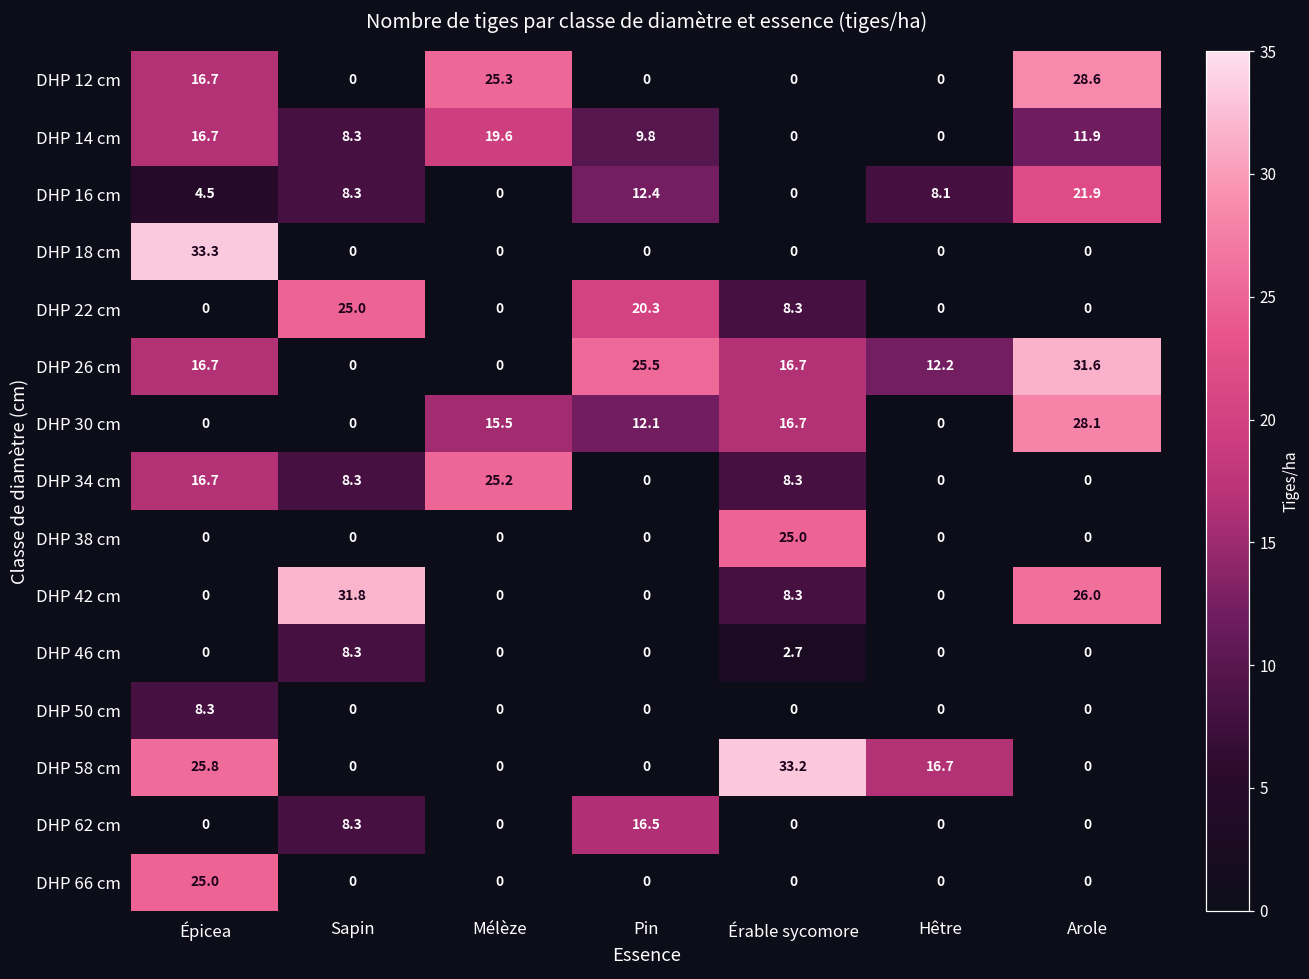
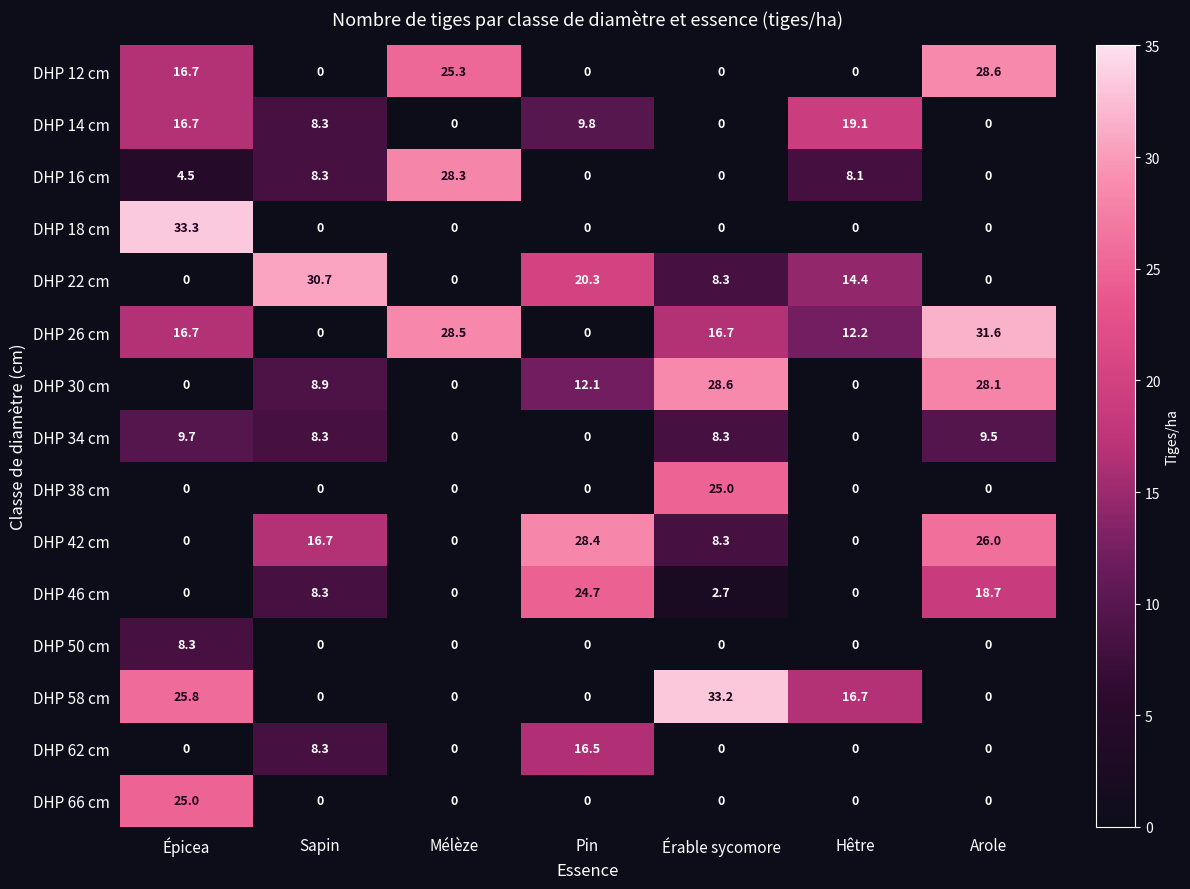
DHP 14 cm, Mélèze: 19.6 -> 0
DHP 14 cm, Hêtre: 0 -> 19.1
DHP 14 cm, Arole: 11.9 -> 0
DHP 16 cm, Mélèze: 0 -> 28.3
DHP 16 cm, Pin: 12.4 -> 0
DHP 16 cm, Arole: 21.9 -> 0
DHP 22 cm, Sapin: 25.0 -> 30.7
DHP 22 cm, Hêtre: 0 -> 14.4
DHP 26 cm, Mélèze: 0 -> 28.5
DHP 26 cm, Pin: 25.5 -> 0
DHP 30 cm, Sapin: 0 -> 8.9
DHP 30 cm, Mélèze: 15.5 -> 0
DHP 30 cm, Érable sycomore: 16.7 -> 28.6
DHP 34 cm, Épicea: 16.7 -> 9.7
DHP 34 cm, Mélèze: 25.2 -> 0
DHP 34 cm, Arole: 0 -> 9.5
DHP 42 cm, Sapin: 31.8 -> 16.7
DHP 42 cm, Pin: 0 -> 28.4
DHP 46 cm, Pin: 0 -> 24.7
DHP 46 cm, Arole: 0 -> 18.7
